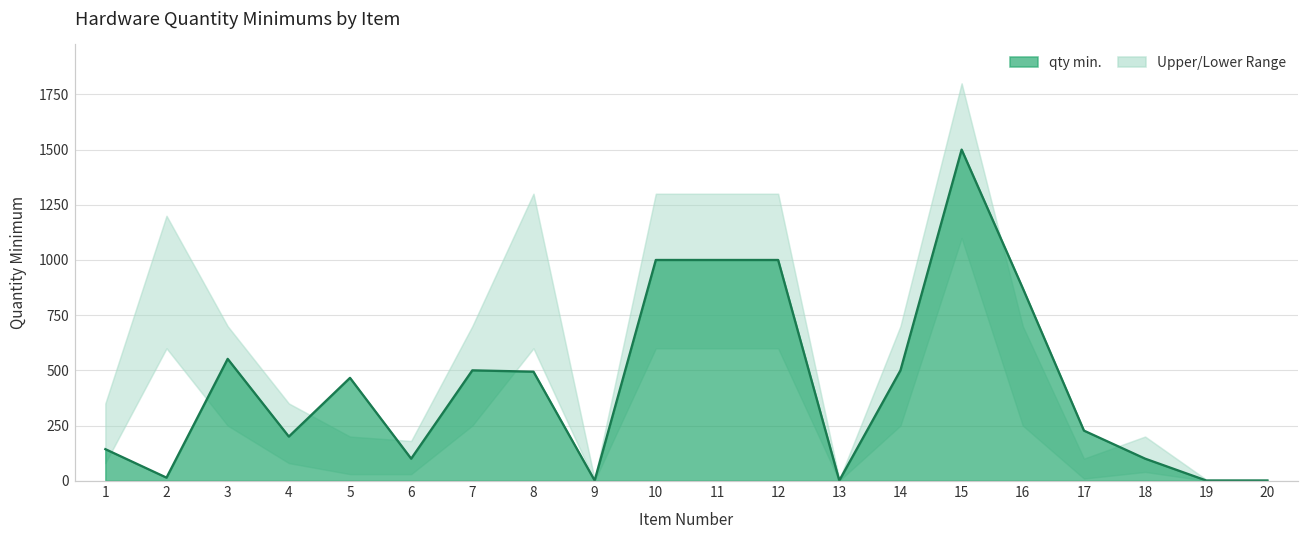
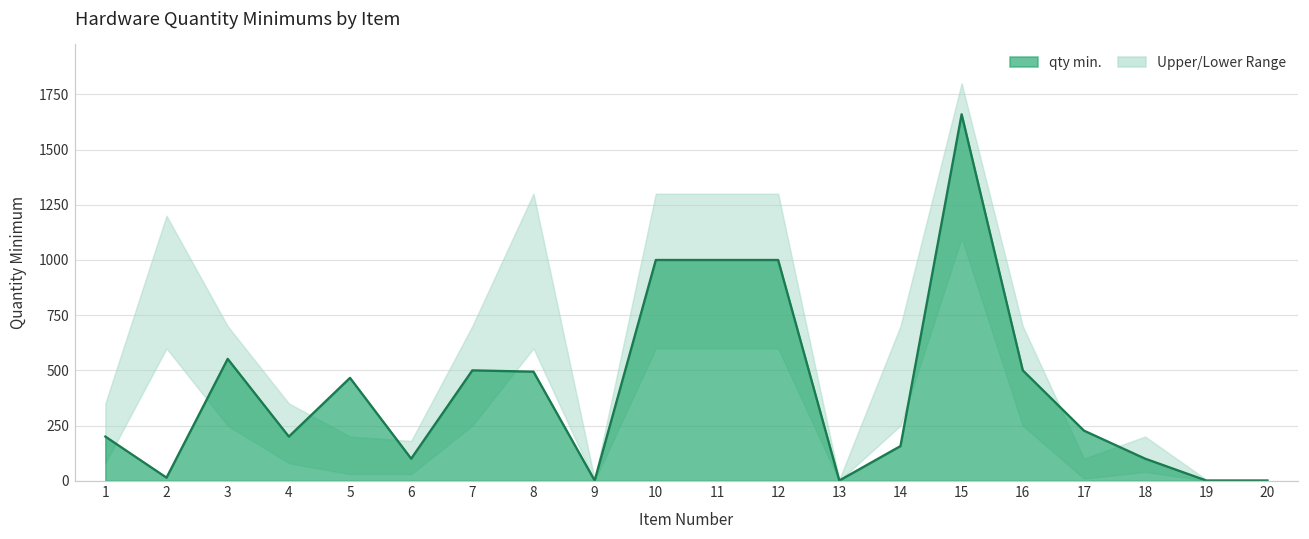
qty min., 1: 140 -> 200
qty min., 14: 500 -> 160
qty min., 15: 1500 -> 1660
qty min., 16: 870 -> 500
